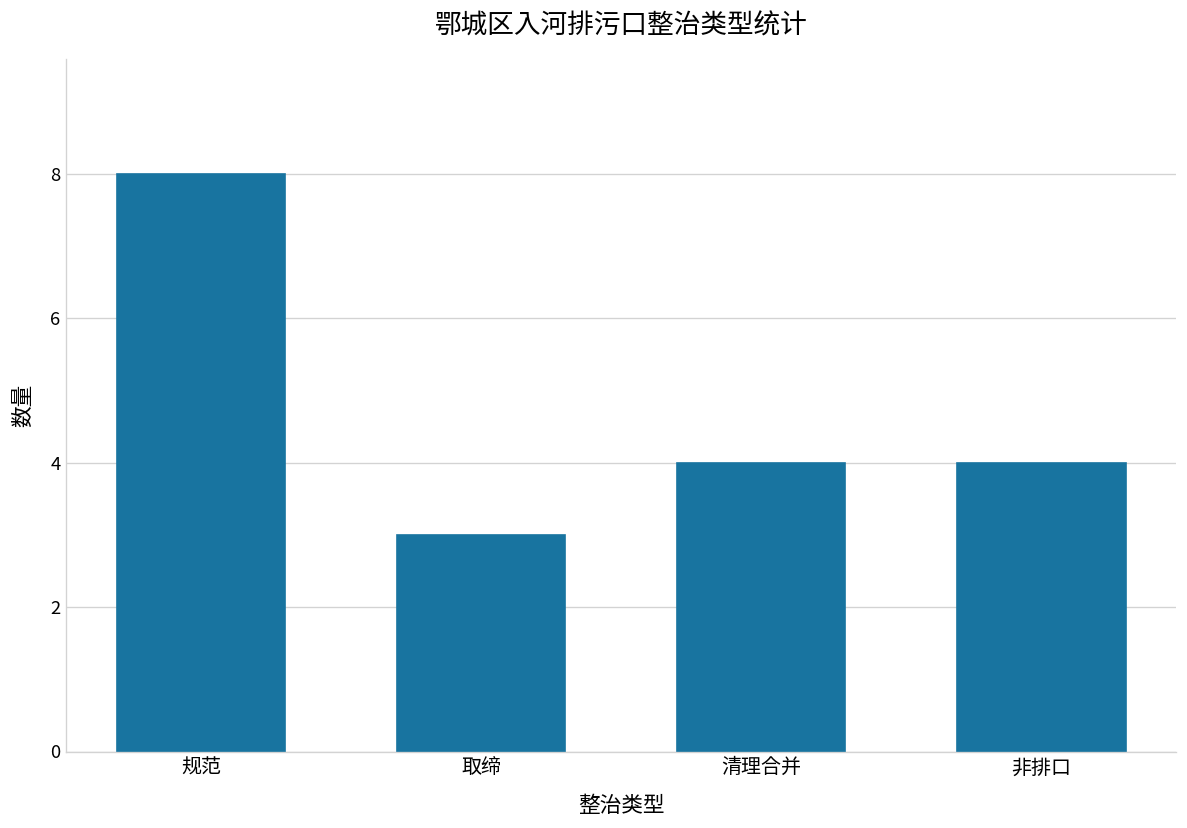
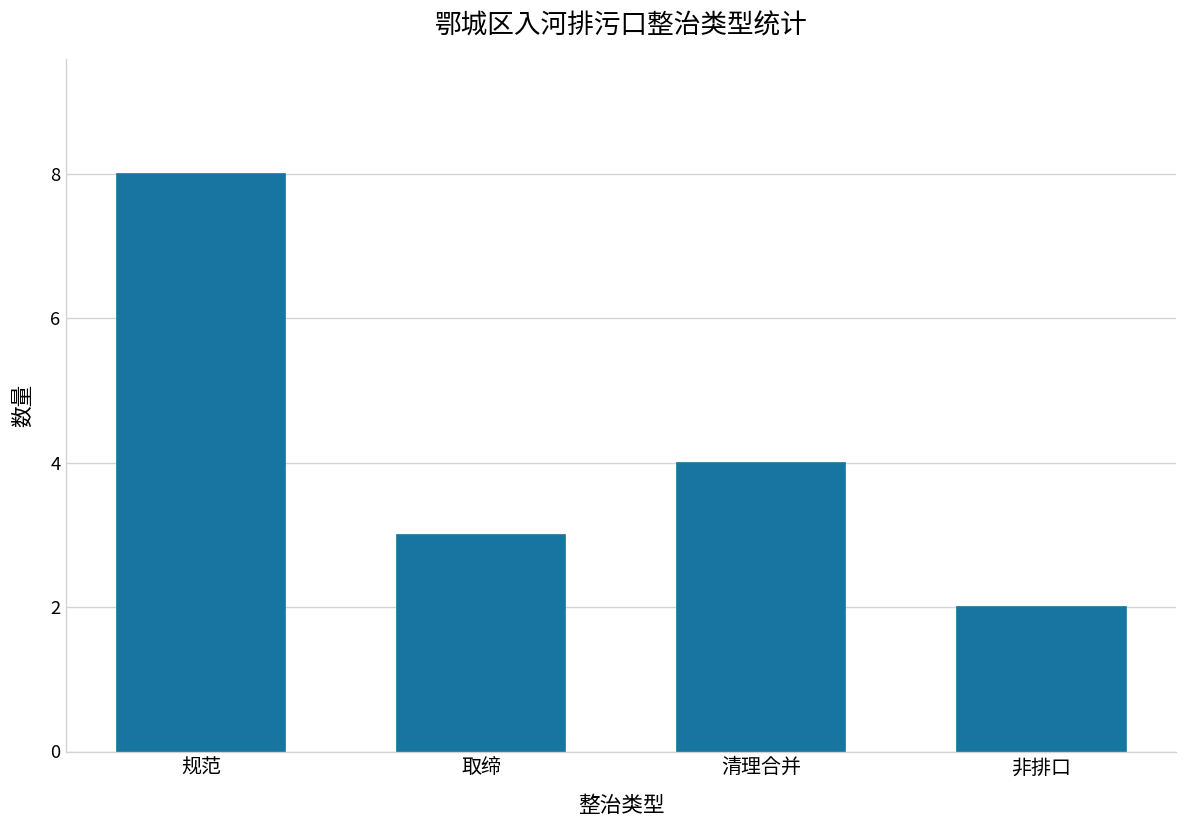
非排口: 4 -> 2
